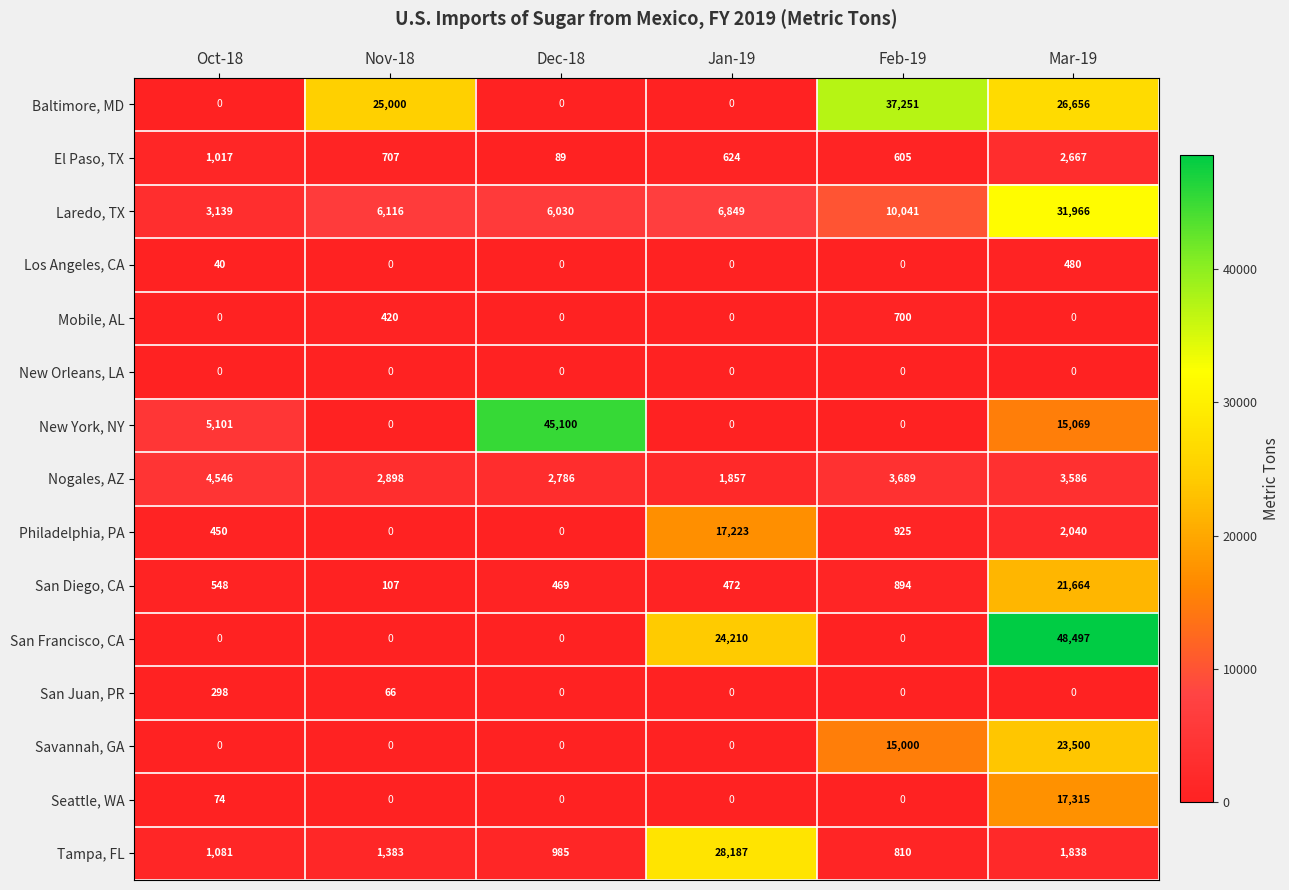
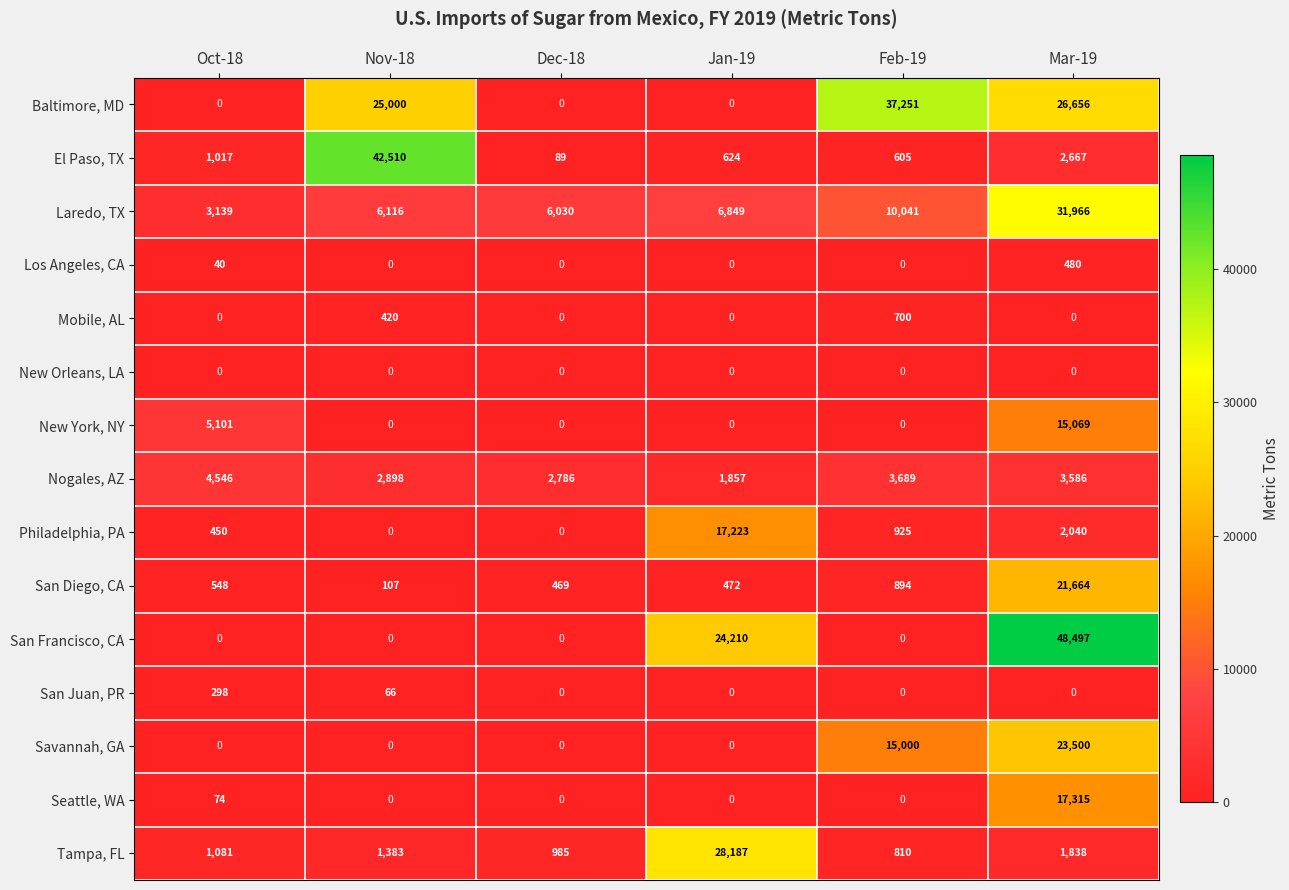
El Paso, TX, Nov-18: 707 -> 42,510
New York, NY, Dec-18: 45,100 -> 0
